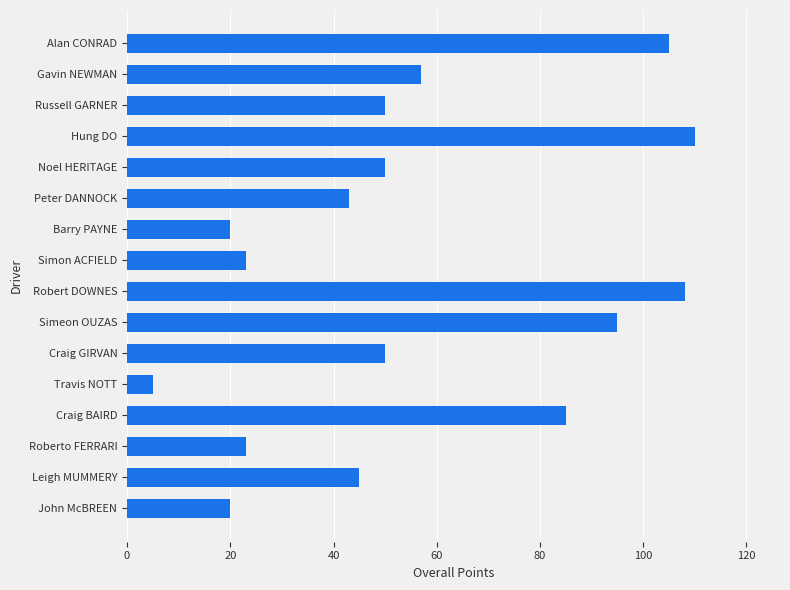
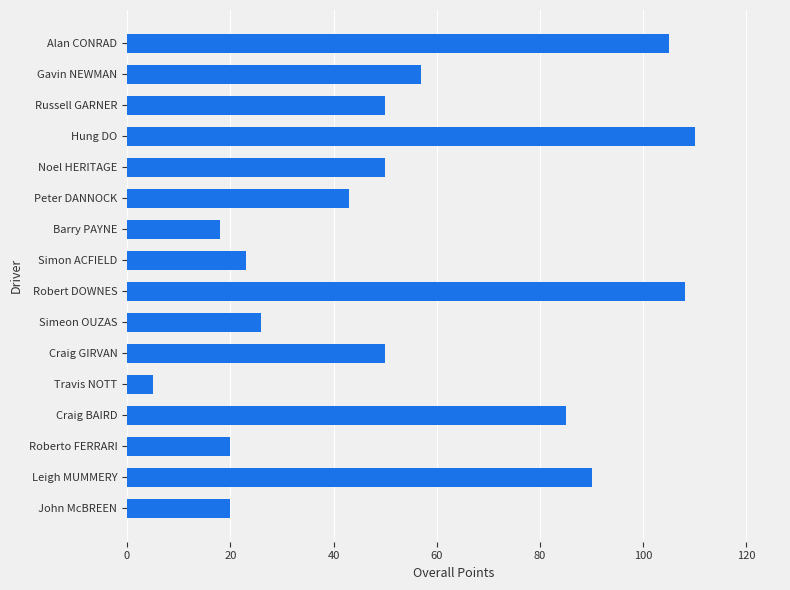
Barry PAYNE: 20 -> 18
Simeon OUZAS: 95 -> 26
Roberto FERRARI: 23 -> 20
Leigh MUMMERY: 45 -> 90
